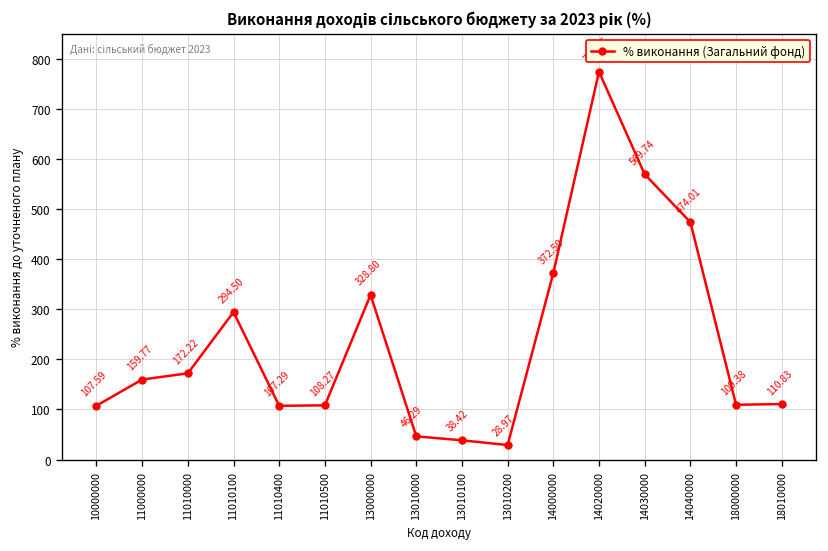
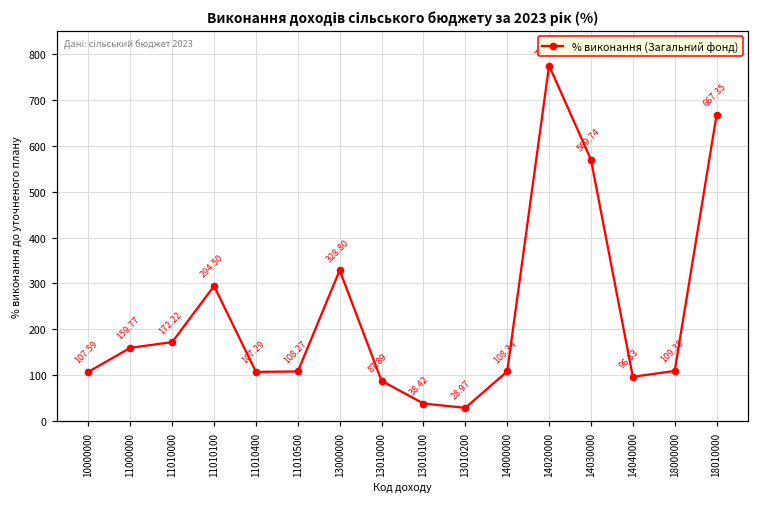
13010000: 46.29 -> 87.89
14000000: 372.50 -> 108.34
14040000: 474.01 -> 96.63
18010000: 110.83 -> 667.35
